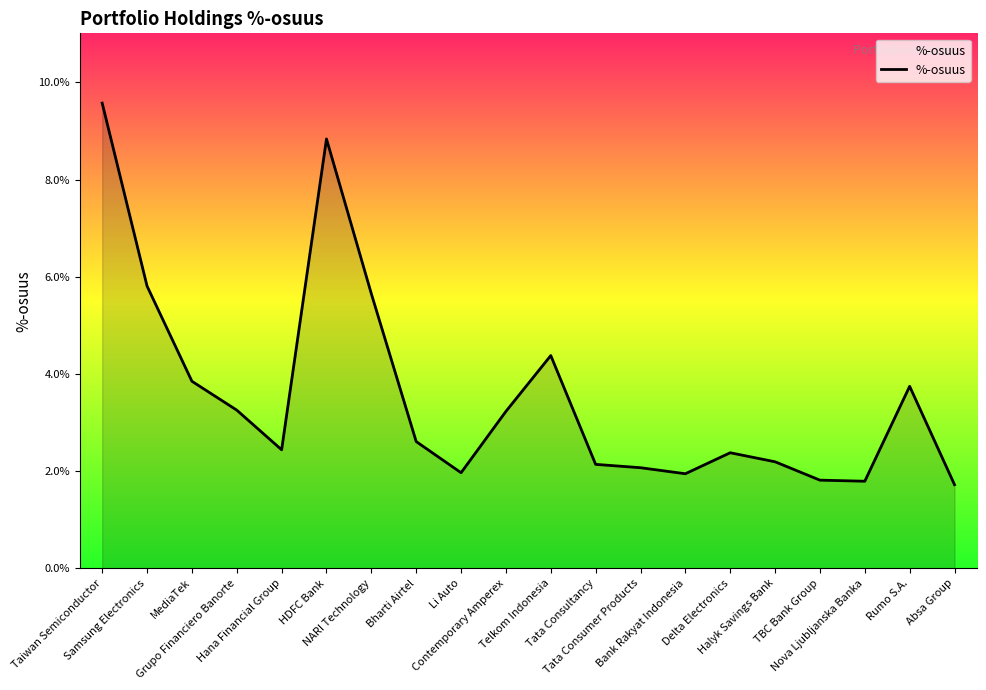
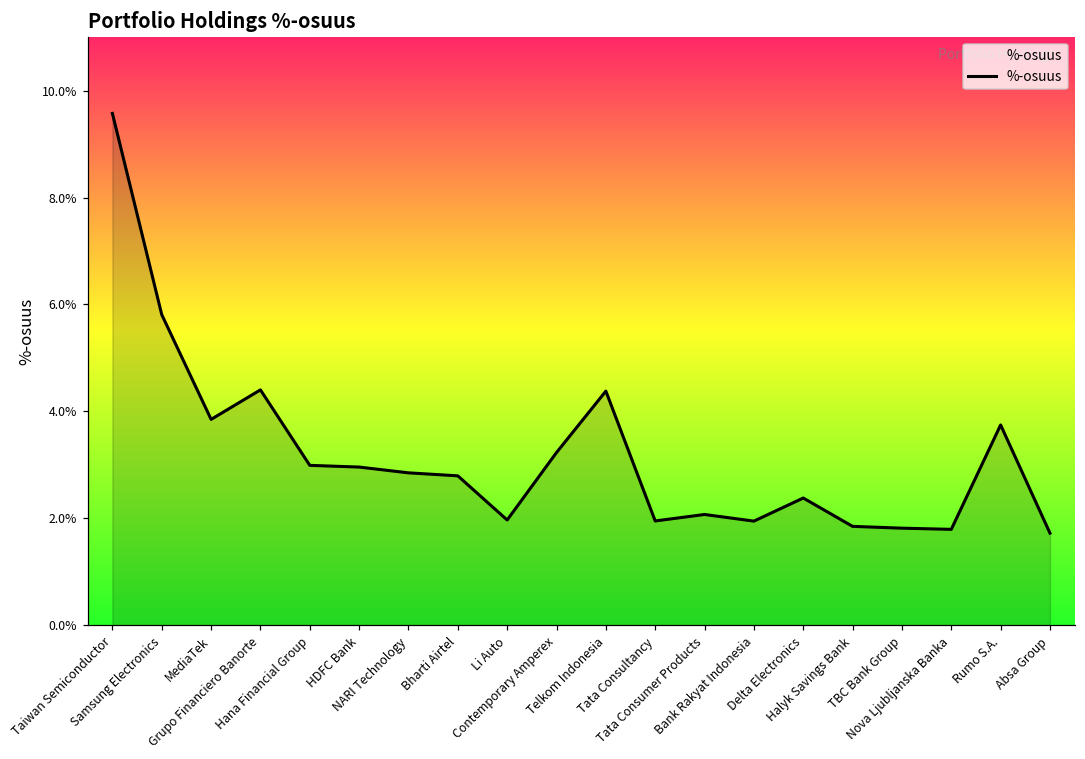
Grupo Financiero Banorte: 3.3% -> 4.4%
Hana Financial Group: 2.4% -> 3.0%
HDFC Bank: 8.8% -> 3.0%
NARI Technology: 5.7% -> 2.9%
Bharti Airtel: 2.6% -> 2.8%
Tata Consultancy: 2.1% -> 2.0%
Halyk Savings Bank: 2.2% -> 1.8%
